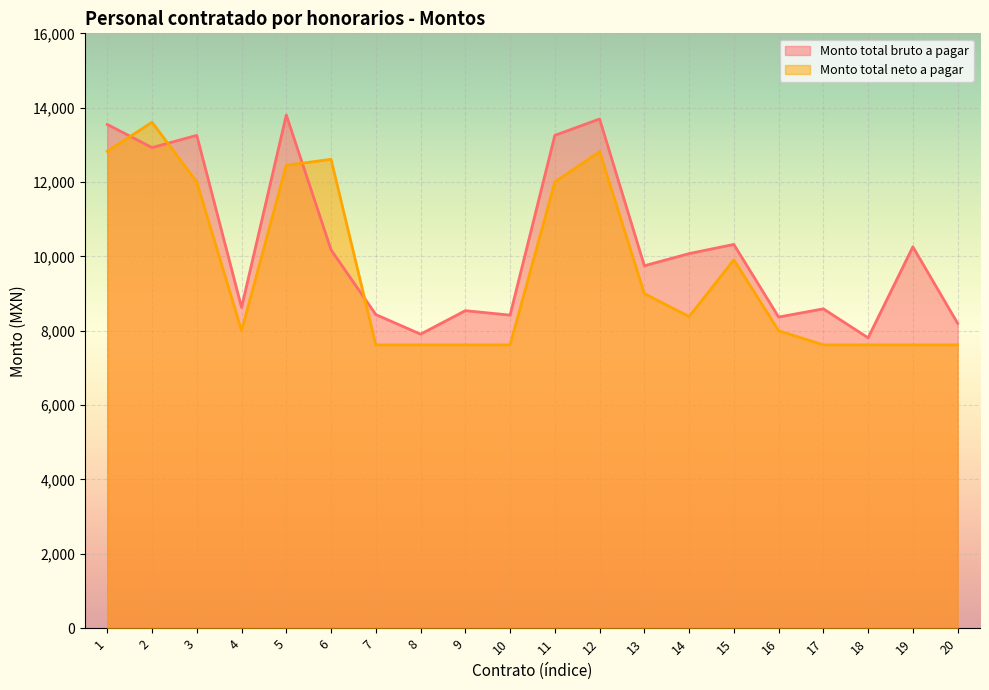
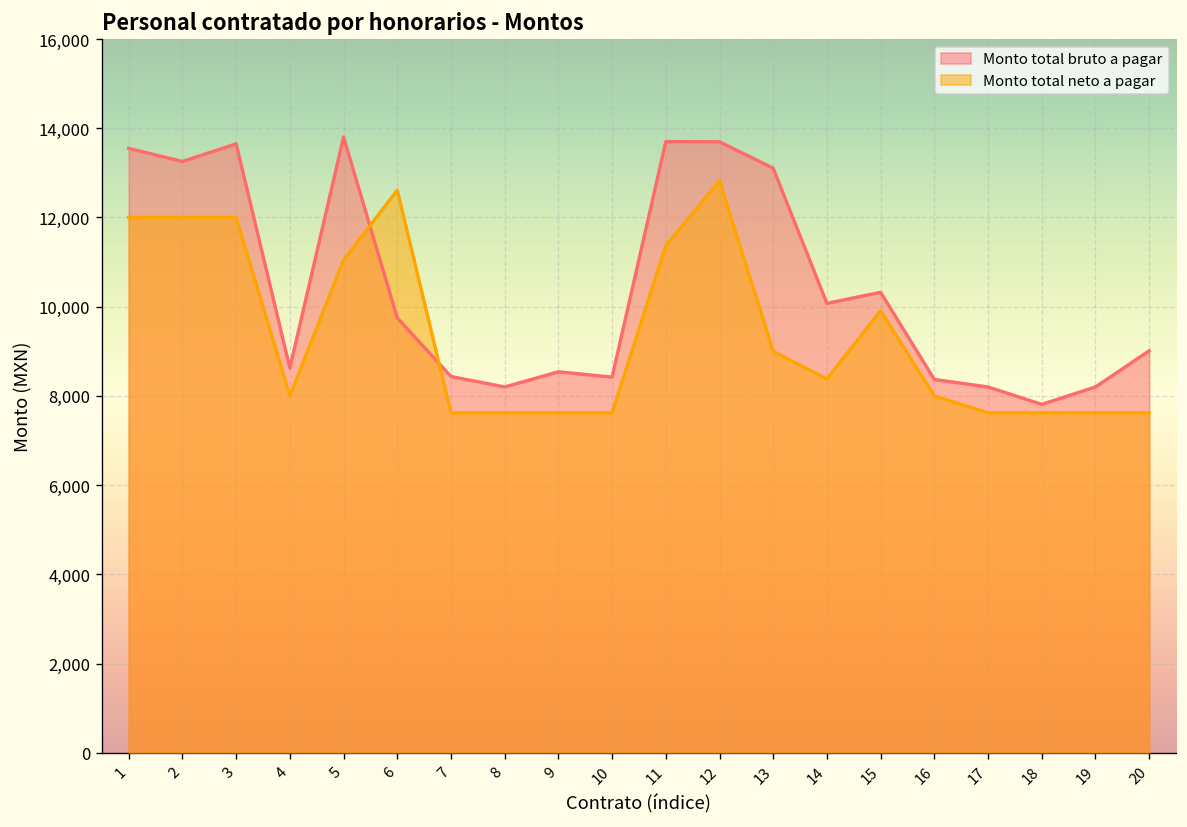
Monto total neto a pagar, 1: 12,800 -> 12,000
Monto total bruto a pagar, 2: 12,900 -> 13,300
Monto total neto a pagar, 2: 13,600 -> 12,000
Monto total bruto a pagar, 3: 13,300 -> 13,700
Monto total neto a pagar, 5: 12,500 -> 11,000
Monto total bruto a pagar, 6: 10,200 -> 9,700
Monto total bruto a pagar, 8: 7,900 -> 8,200
Monto total bruto a pagar, 11: 13,300 -> 13,700
Monto total neto a pagar, 11: 12,000 -> 11,400
Monto total bruto a pagar, 13: 9,700 -> 13,100
Monto total bruto a pagar, 17: 8,600 -> 8,200
Monto total bruto a pagar, 19: 10,300 -> 8,200
Monto total bruto a pagar, 20: 8,200 -> 9,000
